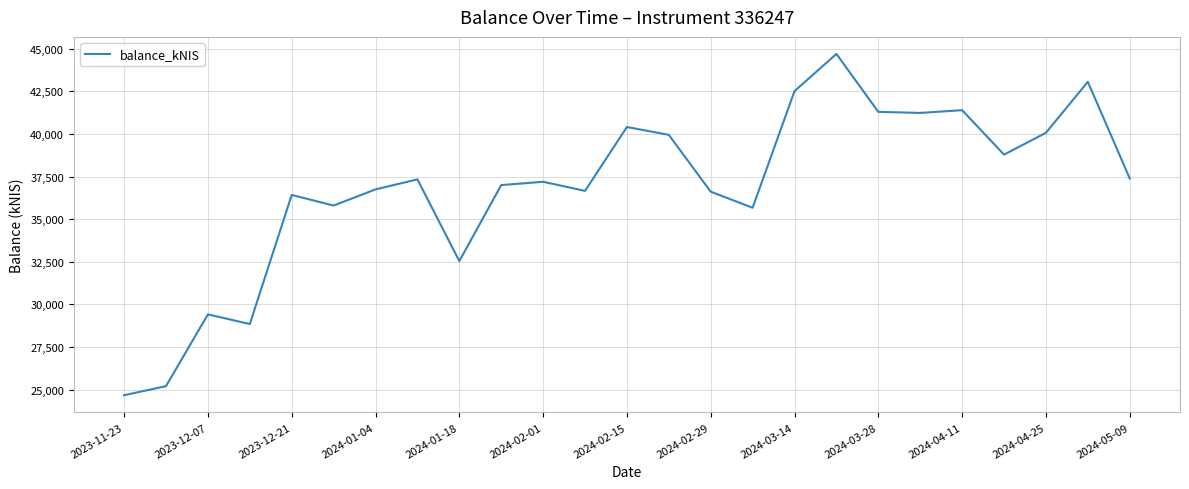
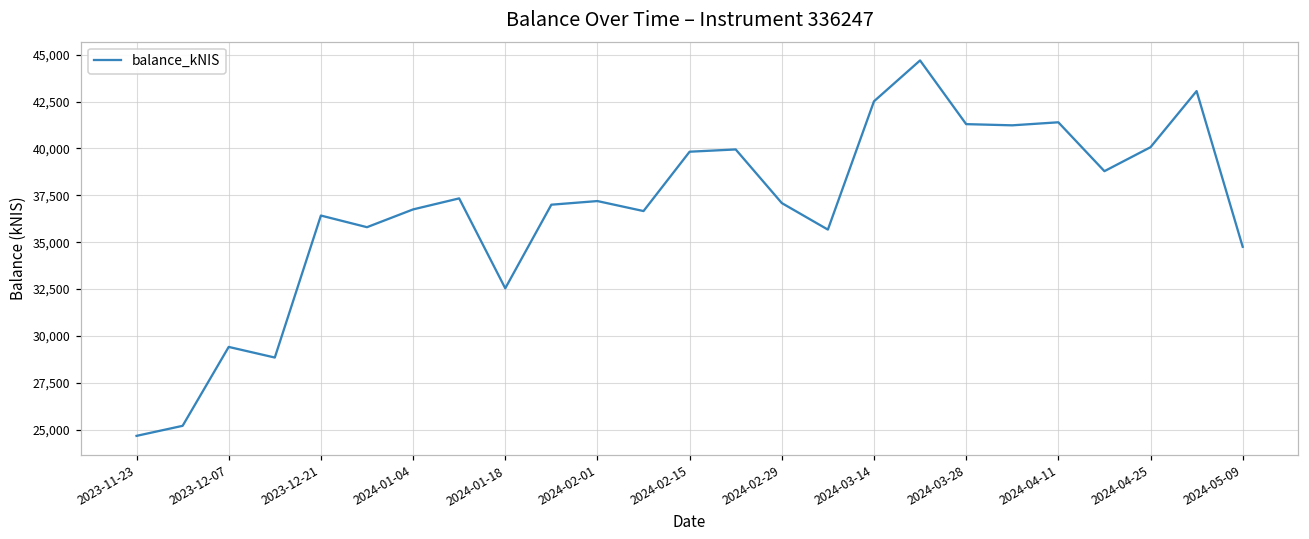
2024-02-15: 40,400 -> 39,800
2024-02-29: 36,600 -> 37,100
2024-05-09: 37,400 -> 34,800
